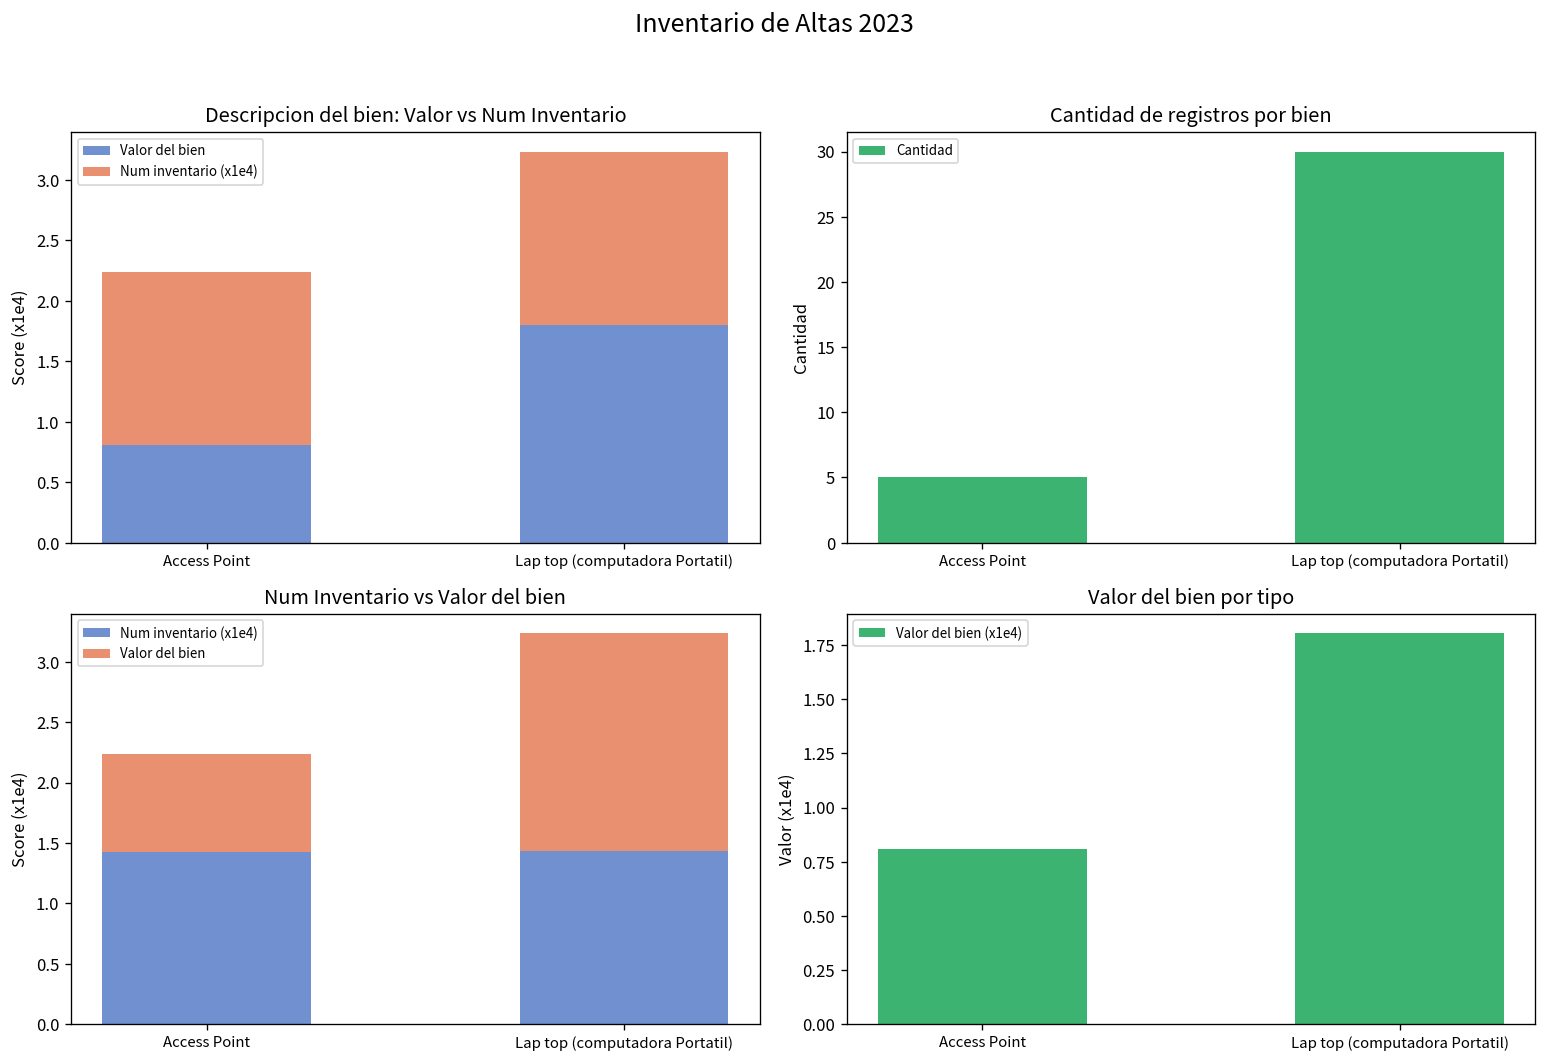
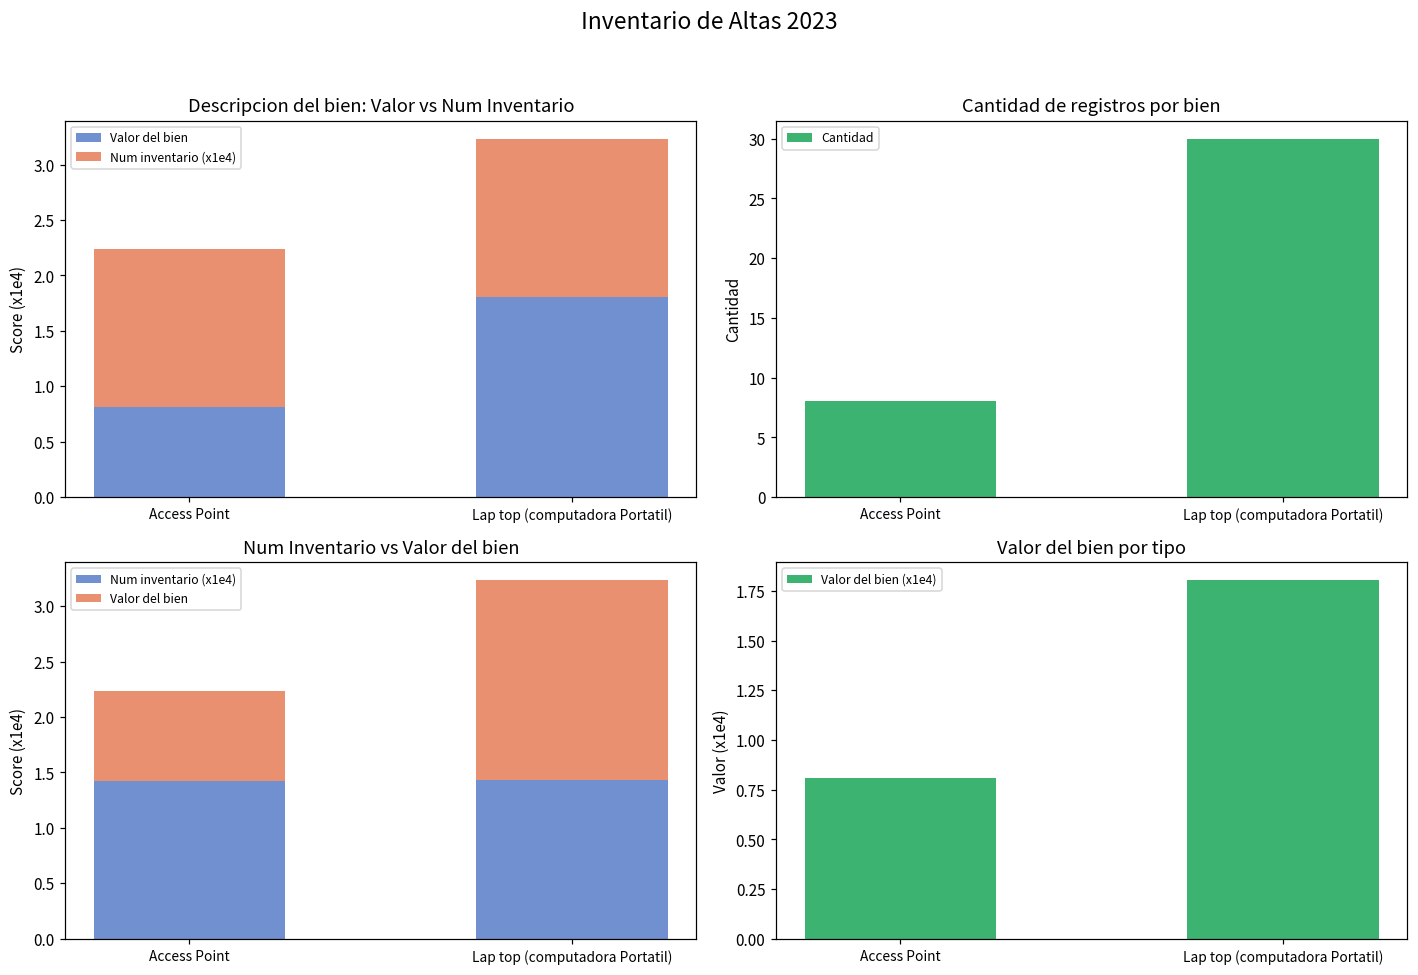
Cantidad de registros por bien, Access Point: 5 -> 8
